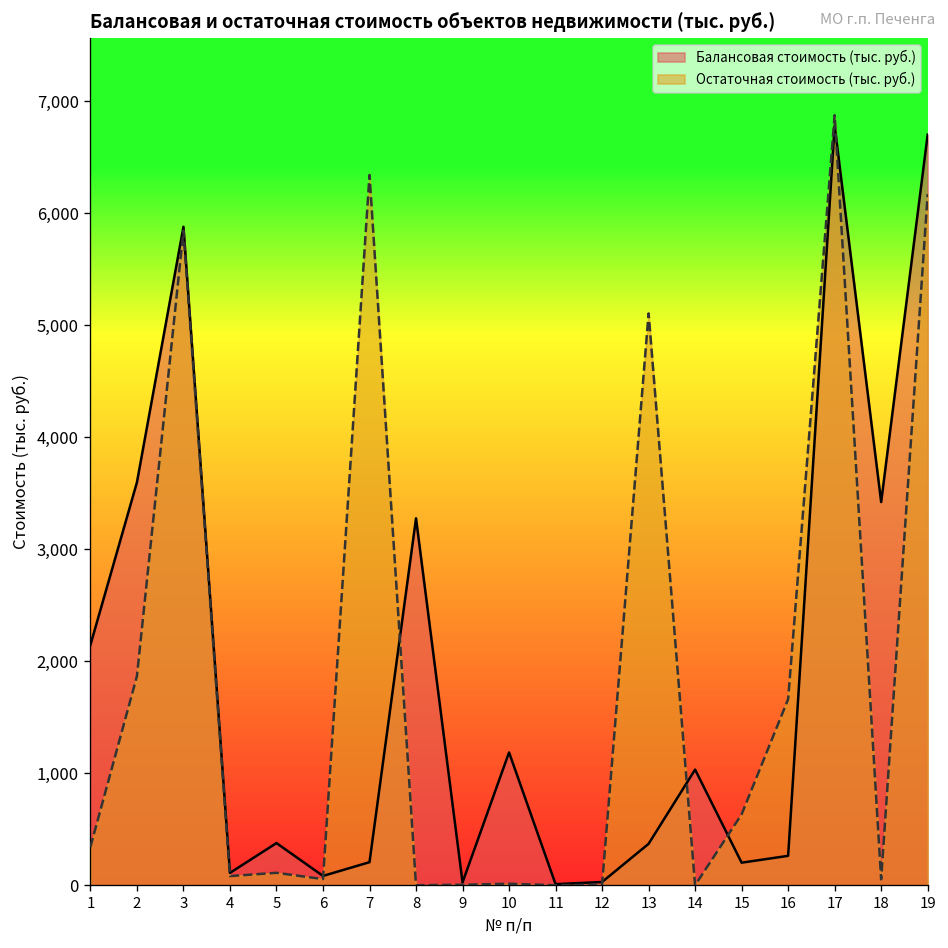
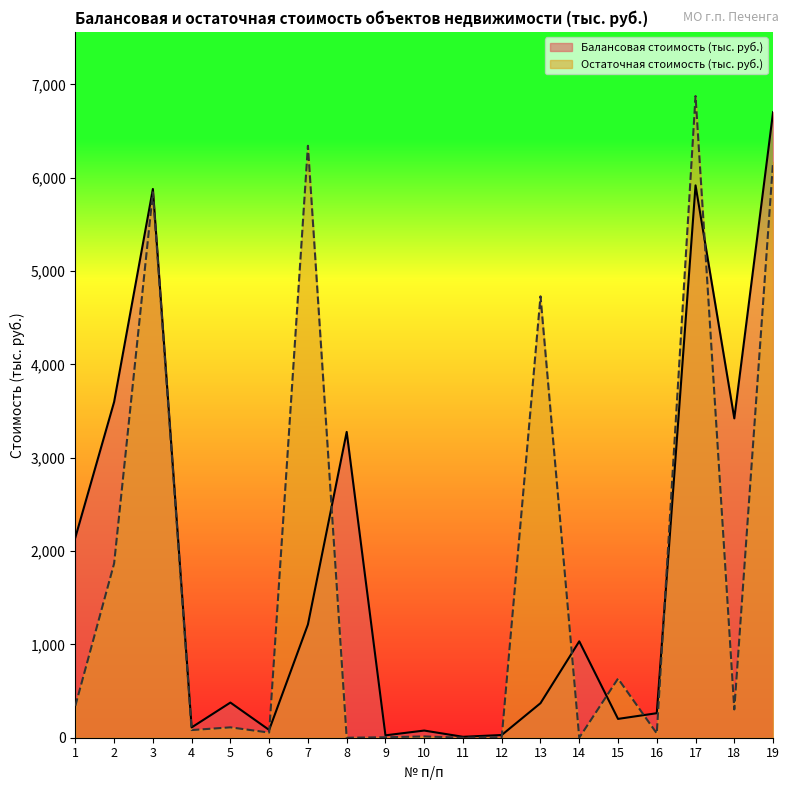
Балансовая стоимость (тыс. руб.), 7: 200 -> 1,200
Балансовая стоимость (тыс. руб.), 10: 1,200 -> 100
Остаточная стоимость (тыс. руб.), 13: 5,100 -> 4,700
Остаточная стоимость (тыс. руб.), 16: 1,700 -> 0
Балансовая стоимость (тыс. руб.), 17: 6,800 -> 5,900
Остаточная стоимость (тыс. руб.), 18: 100 -> 300
